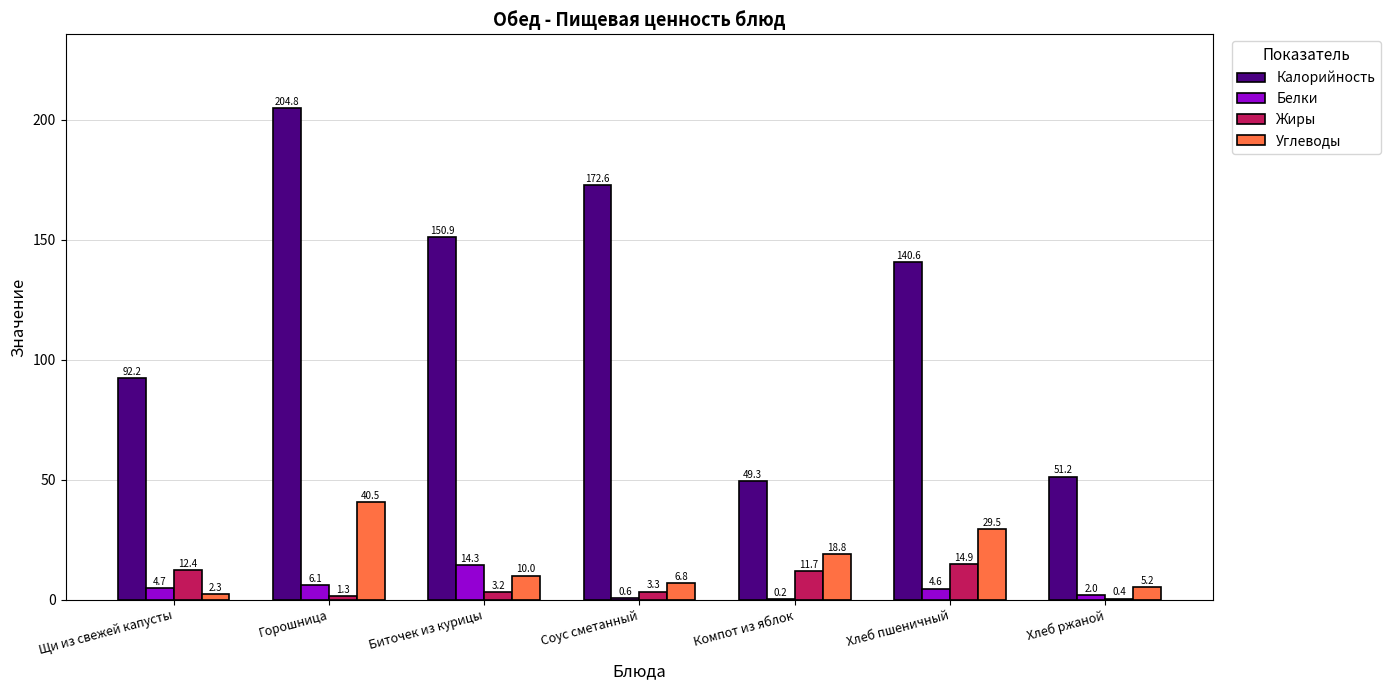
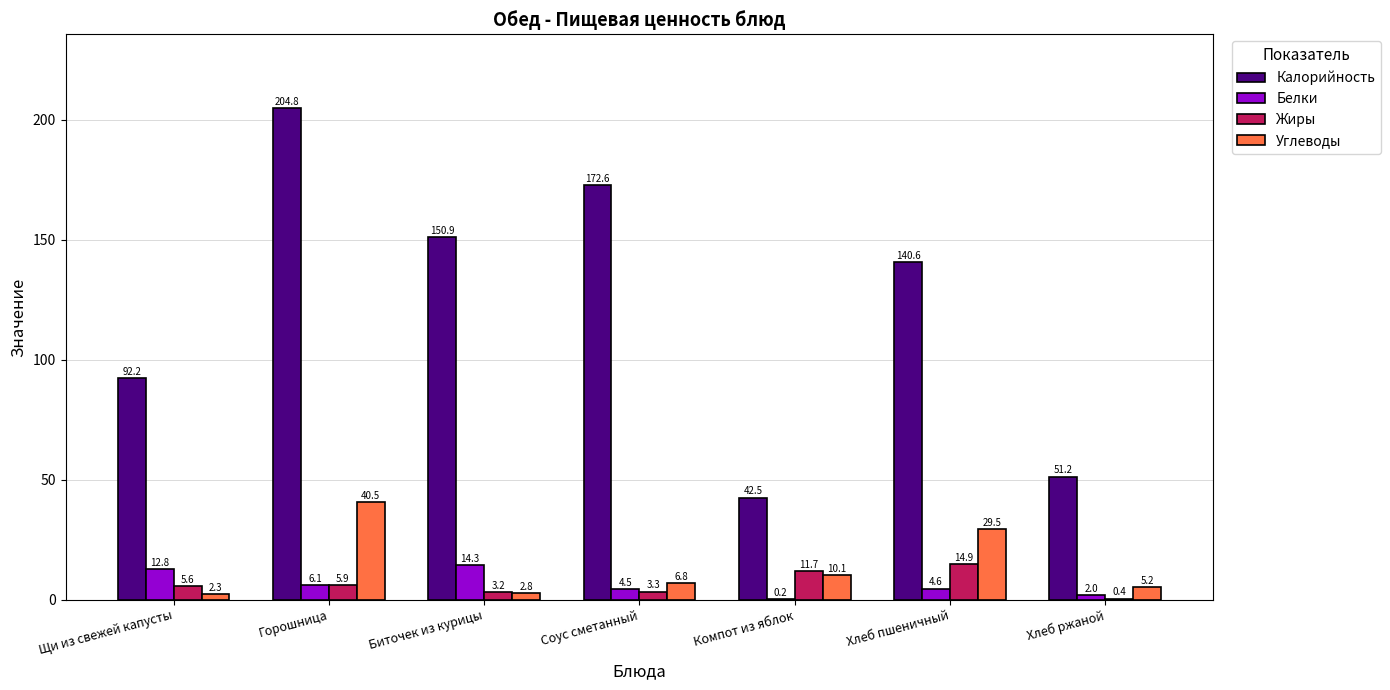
Белки, Щи из свежей капусты: 4.7 -> 12.8
Жиры, Щи из свежей капусты: 12.4 -> 5.6
Жиры, Горошница: 1.3 -> 5.9
Углеводы, Биточек из курицы: 10.0 -> 2.8
Белки, Соус сметанный: 0.6 -> 4.5
Калорийность, Компот из яблок: 49.3 -> 42.5
Углеводы, Компот из яблок: 18.8 -> 10.1
